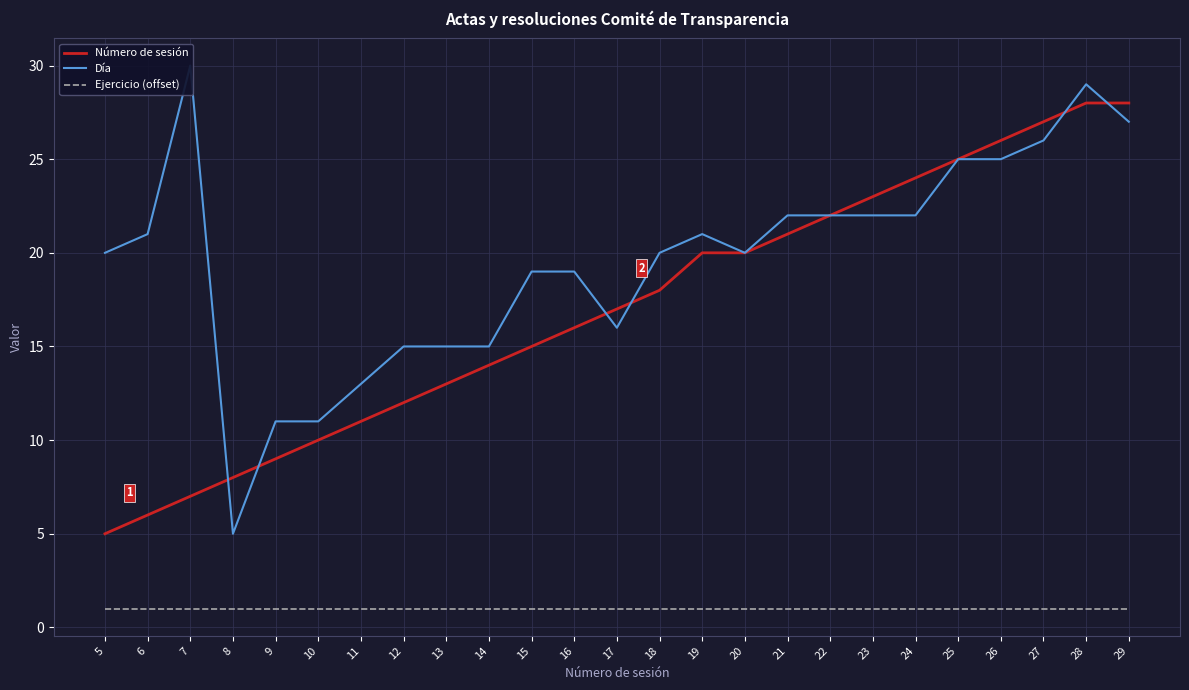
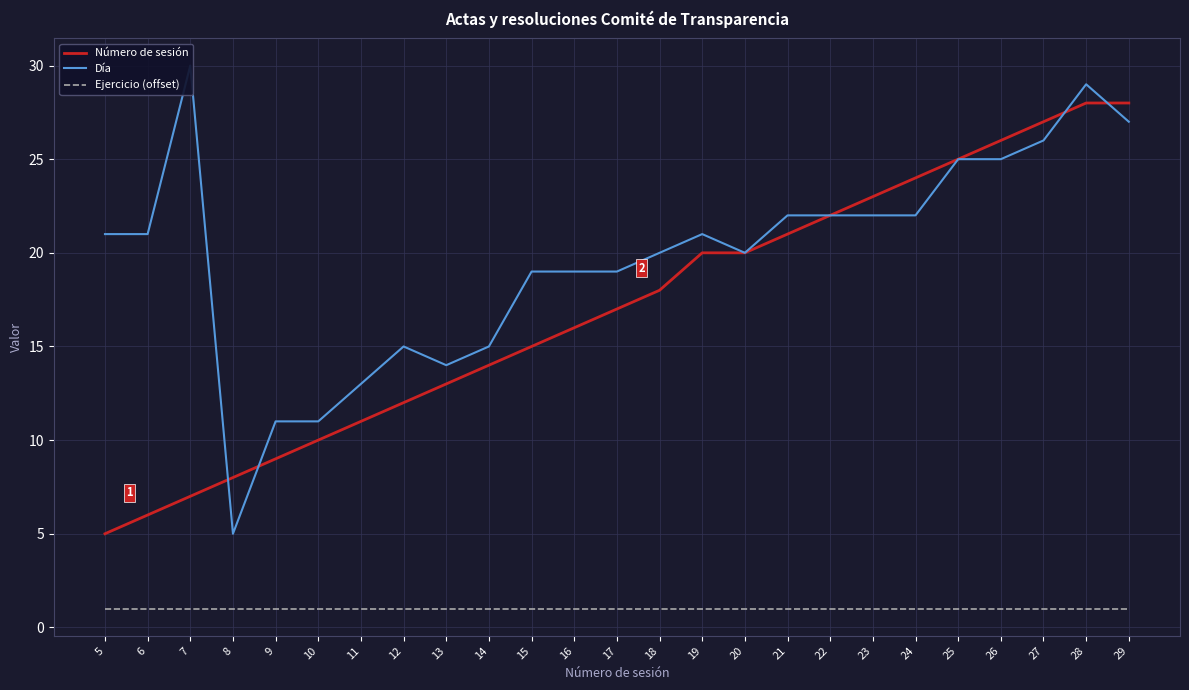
Día, 5: 20 -> 21
Día, 13: 15 -> 14
Día, 17: 16 -> 19
